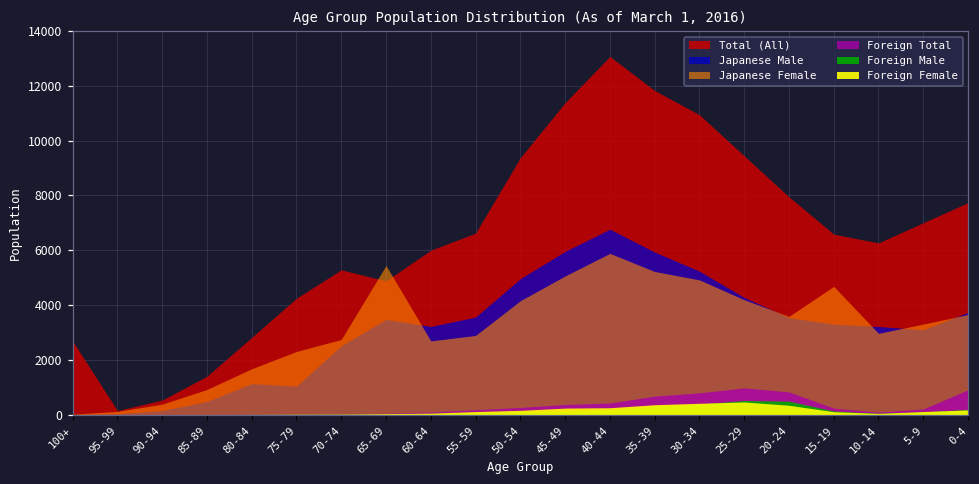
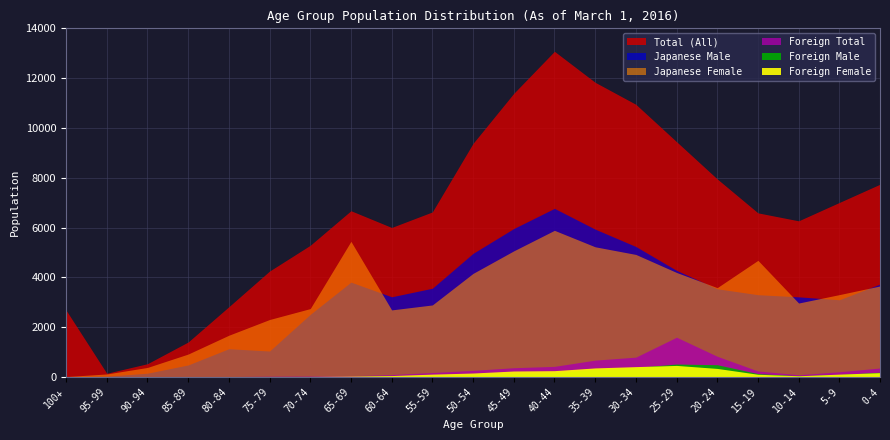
Total (All), 65-69: 4900 -> 6700
Japanese Male, 65-69: 3500 -> 3800
Foreign Total, 25-29: 1000 -> 1600
Foreign Total, 0-4: 900 -> 400
